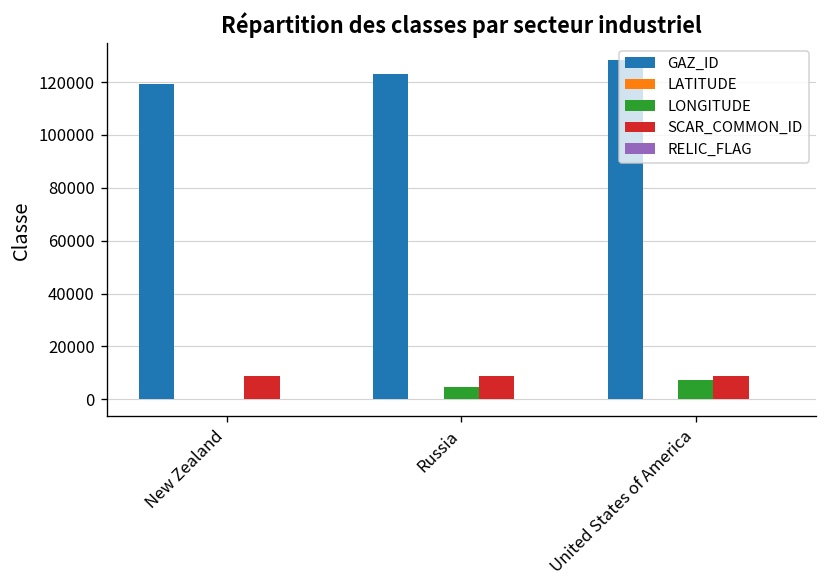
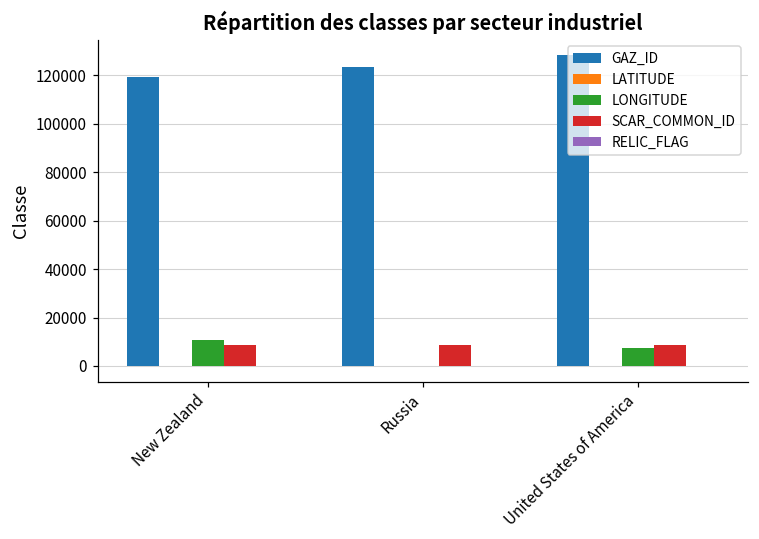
LONGITUDE, New Zealand: 0 -> 11000
LONGITUDE, Russia: 5000 -> 0
